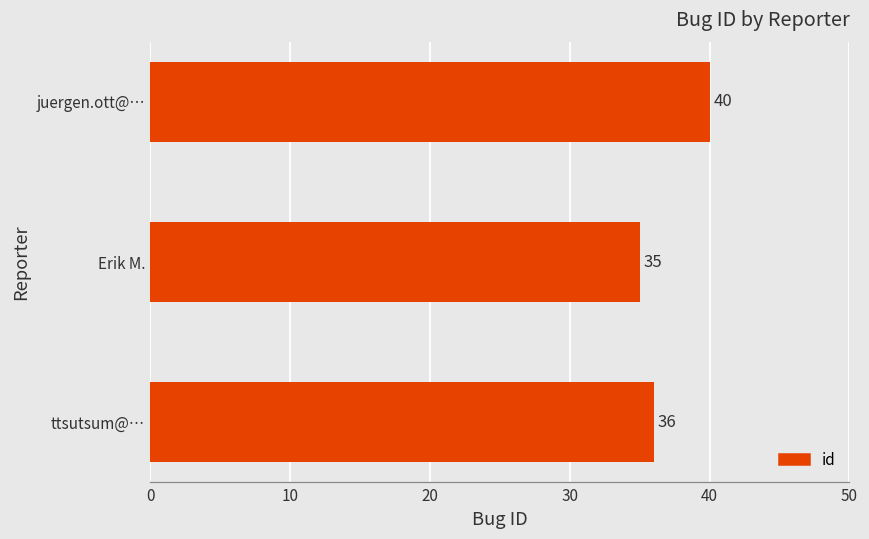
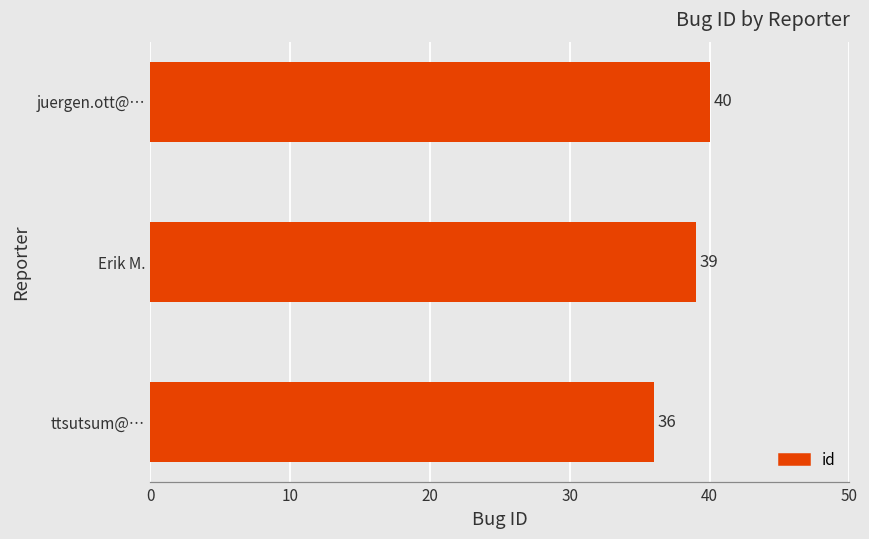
Erik M.: 35 -> 39
